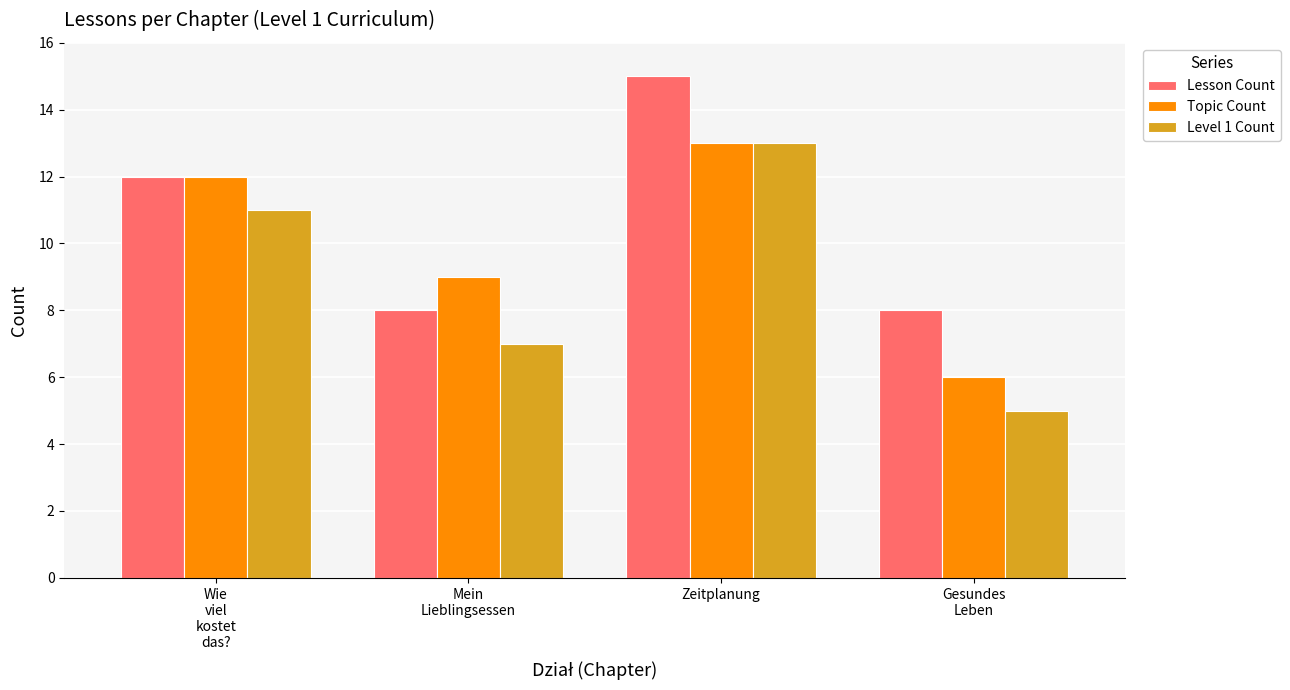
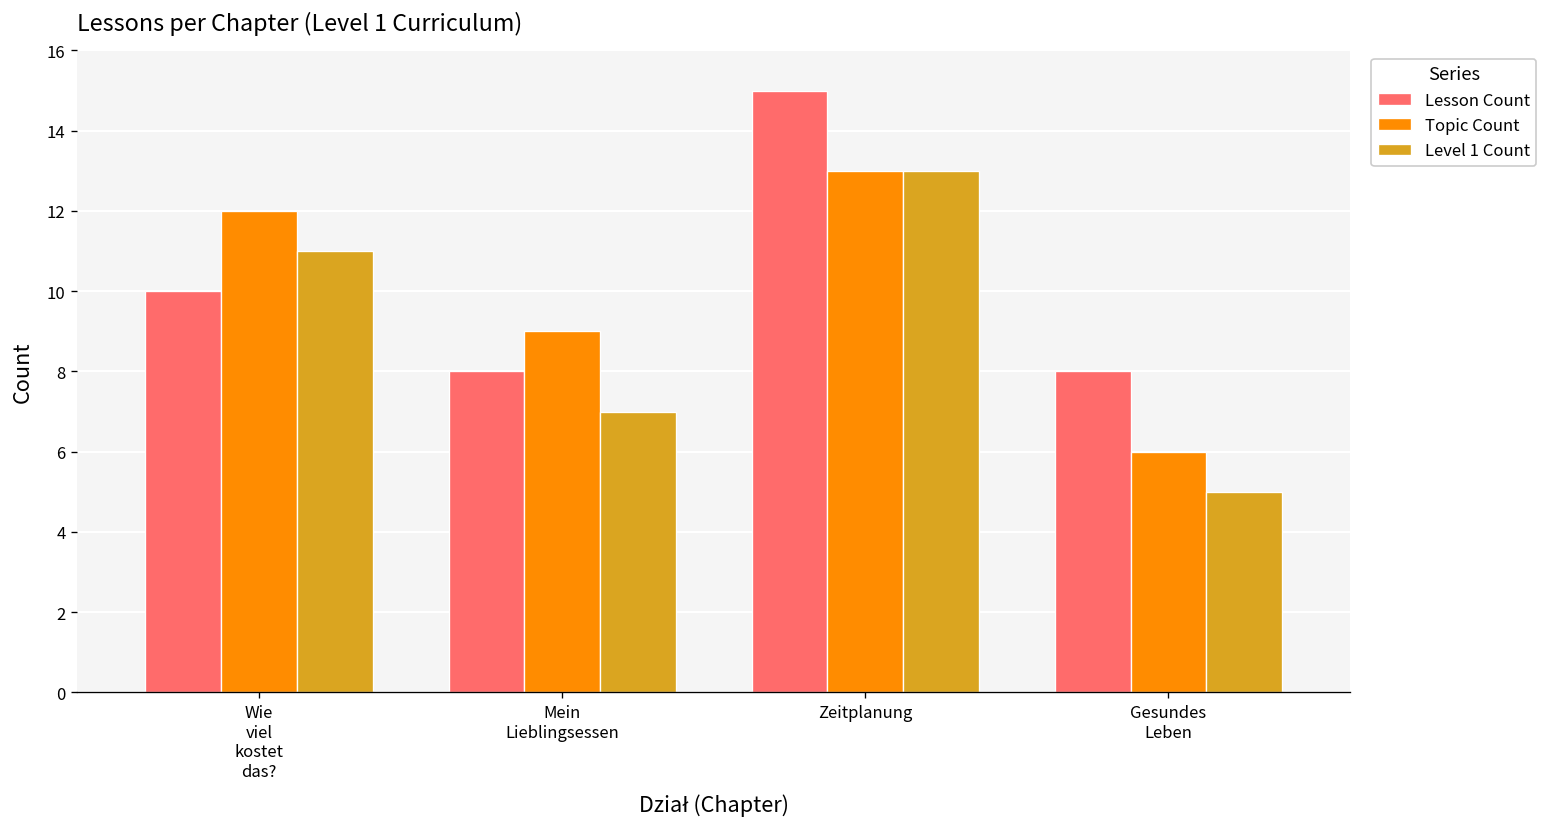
Lesson Count, Wie viel kostet das?: 12 -> 10
